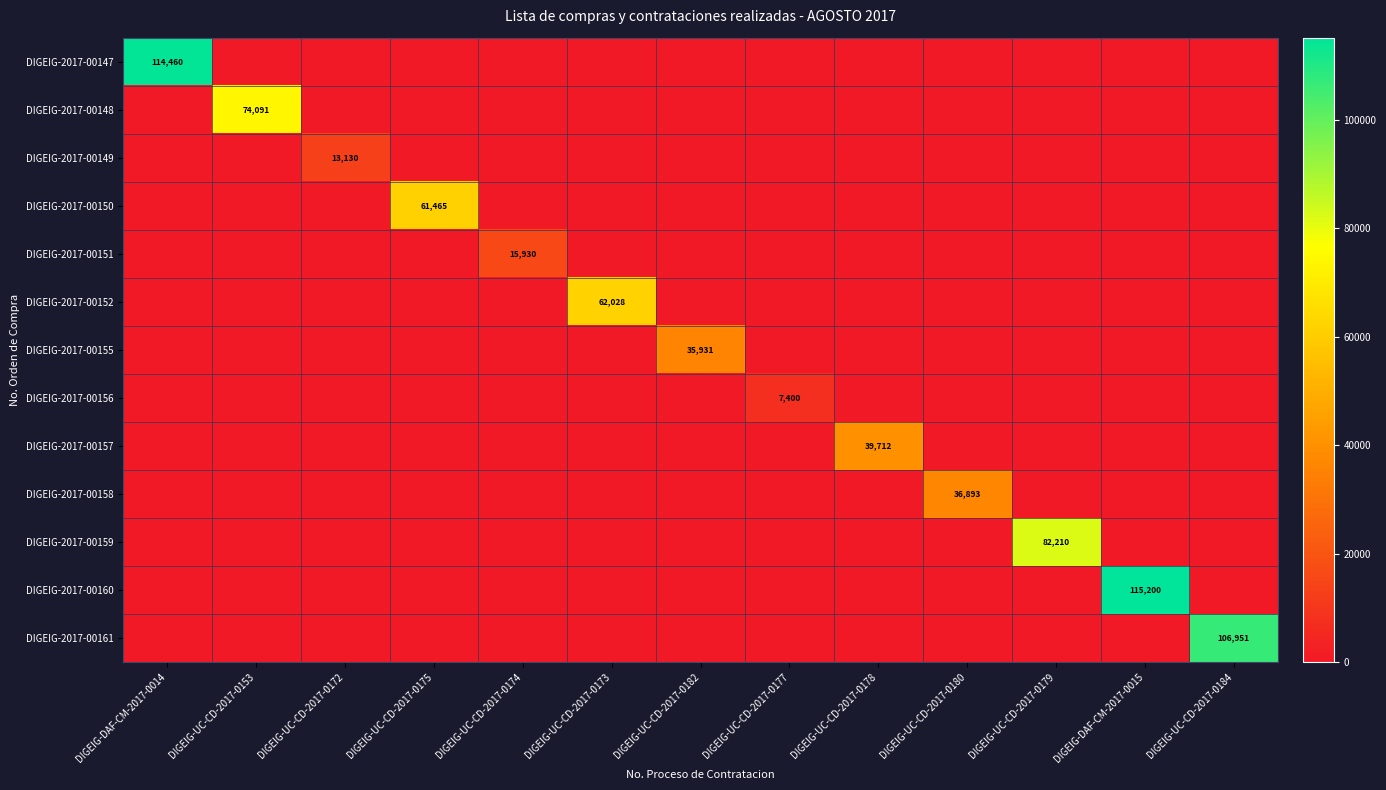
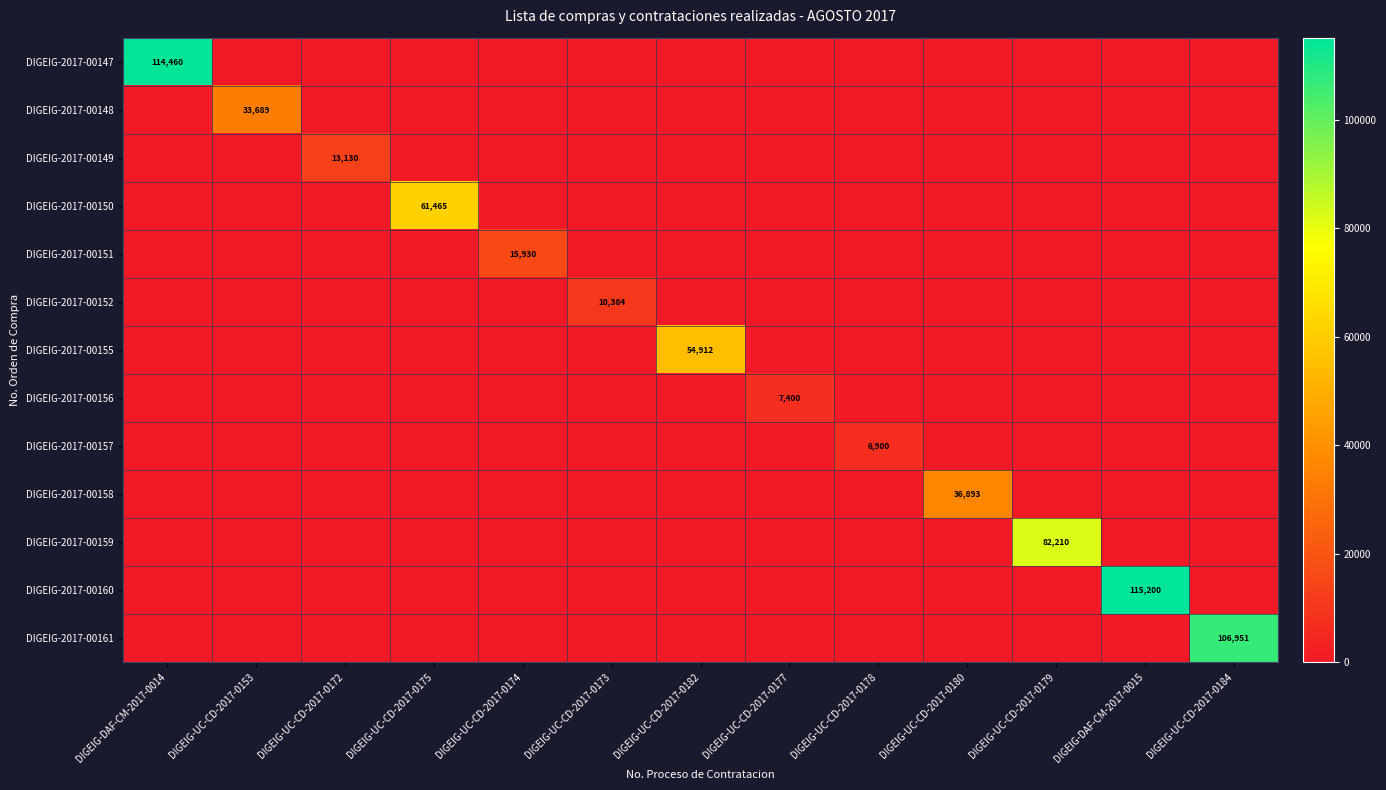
DIGEIG-2017-00148, DIGEIG-UC-CD-2017-0153: 74,091 -> 33,689
DIGEIG-2017-00152, DIGEIG-UC-CD-2017-0173: 62,028 -> 10,384
DIGEIG-2017-00155, DIGEIG-UC-CD-2017-0182: 35,931 -> 54,912
DIGEIG-2017-00157, DIGEIG-UC-CD-2017-0178: 39,712 -> 6,900
